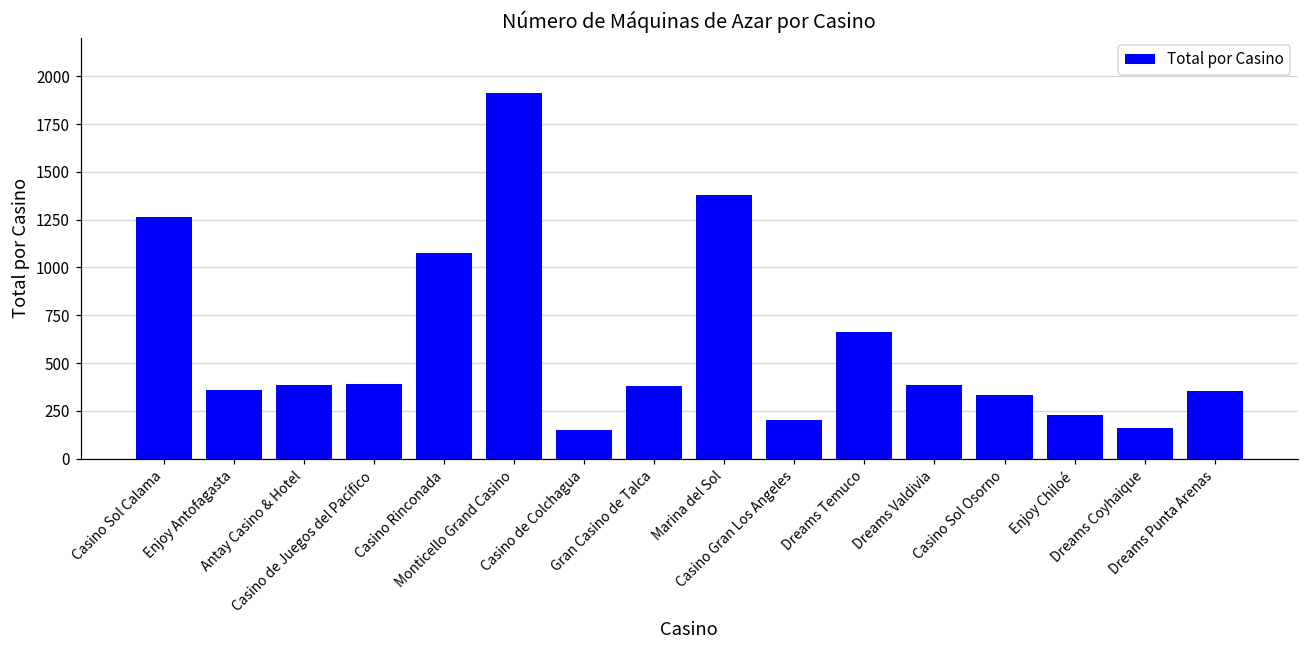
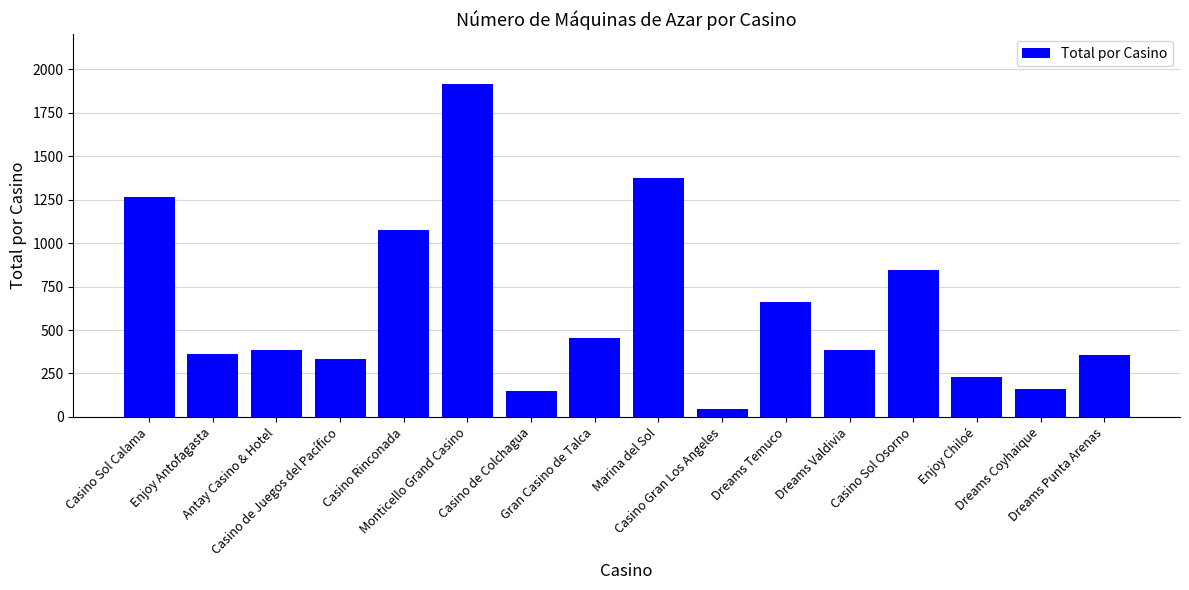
Casino de Juegos del Pacífico: 390 -> 340
Gran Casino de Talca: 380 -> 450
Casino Gran Los Angeles: 200 -> 50
Casino Sol Osorno: 330 -> 850
